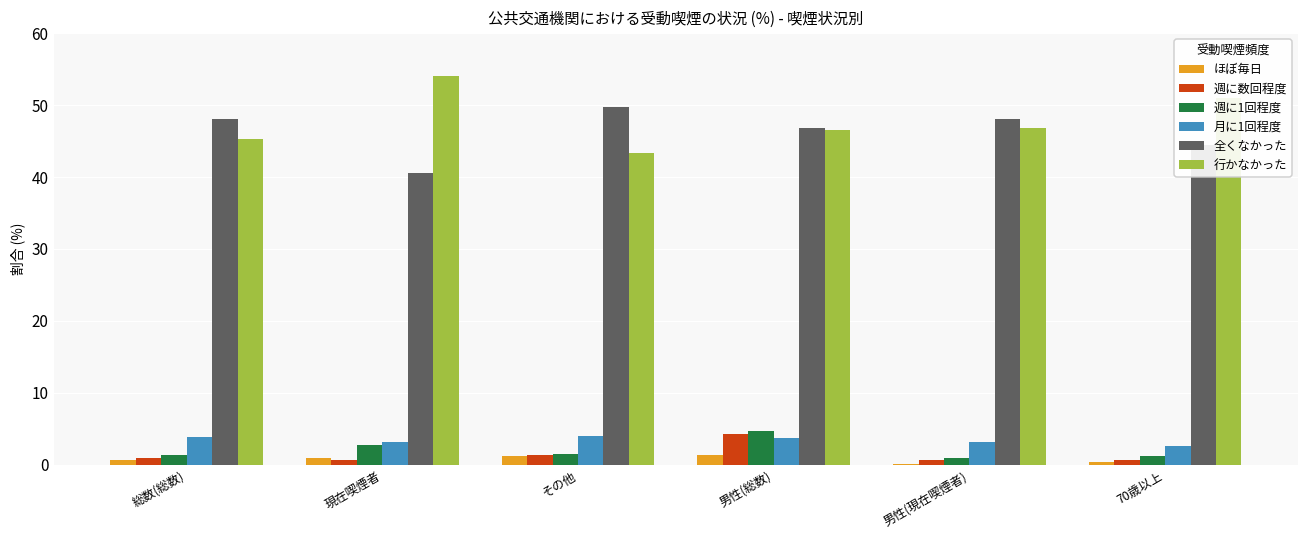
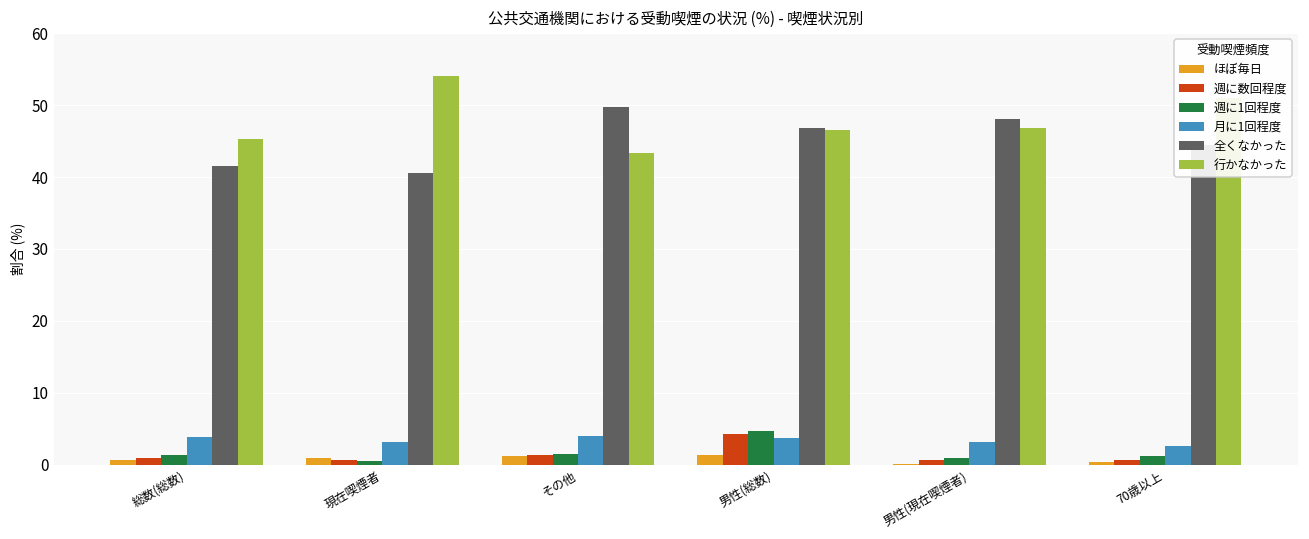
全くなかった, 総数(総数): 48 -> 42
週に1回程度, 現在喫煙者: 3 -> 1
